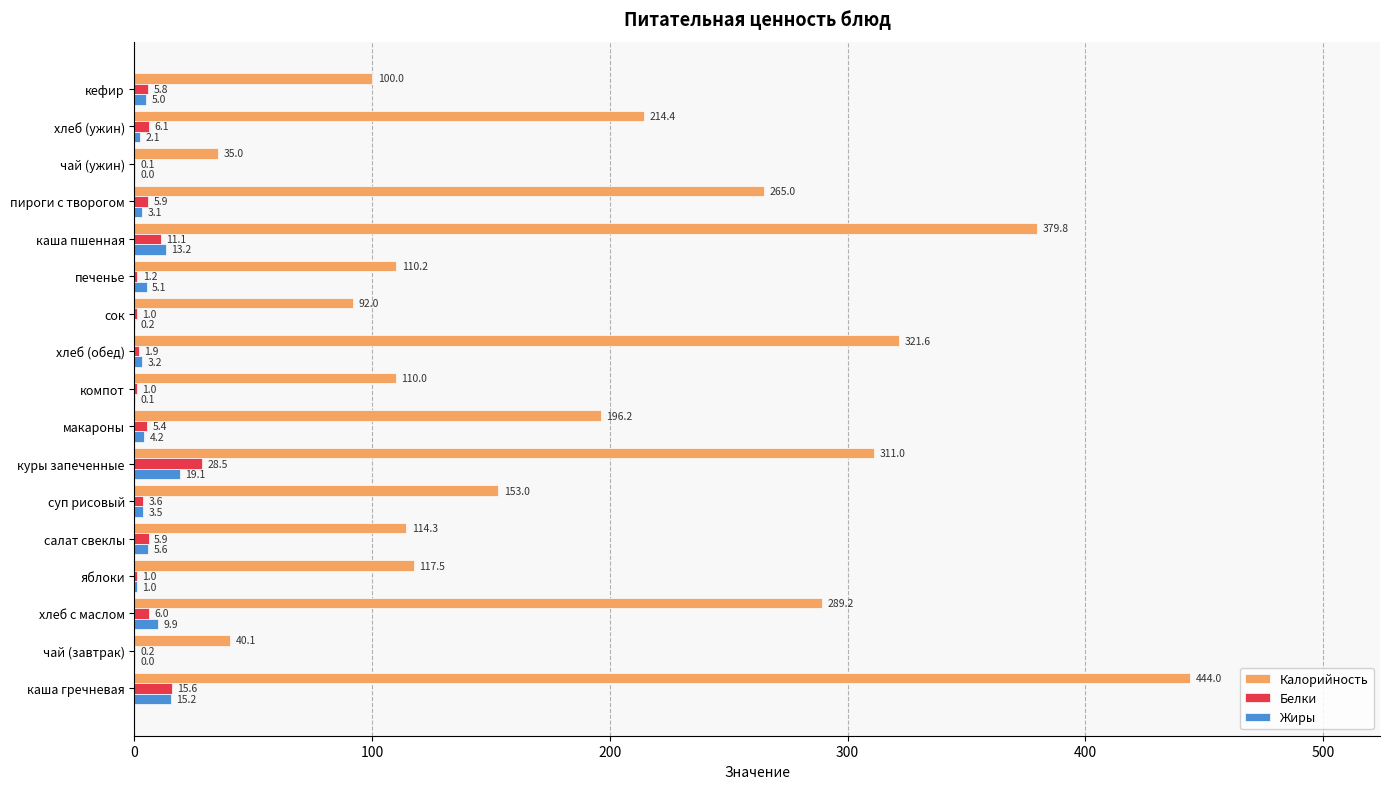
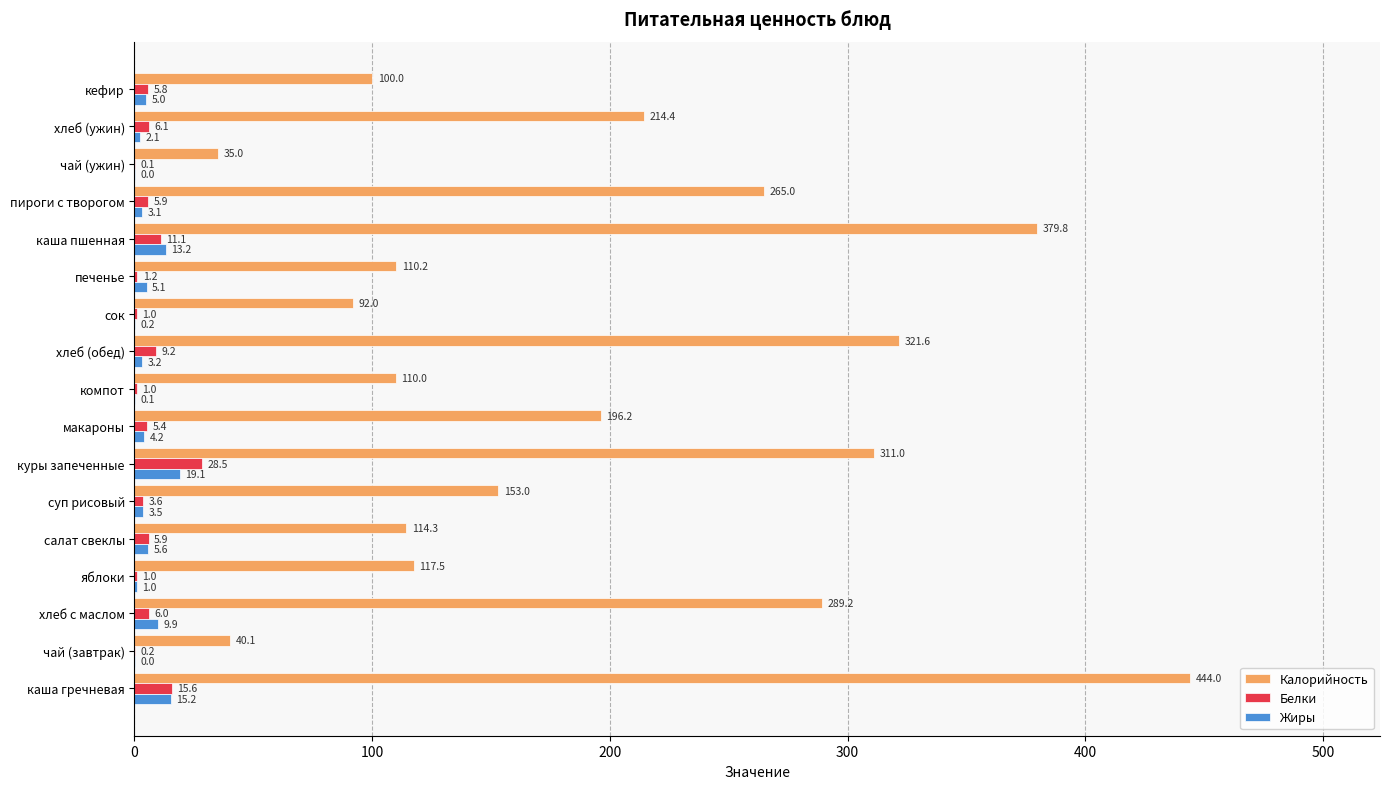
Белки, хлеб (обед): 1.9 -> 9.2
